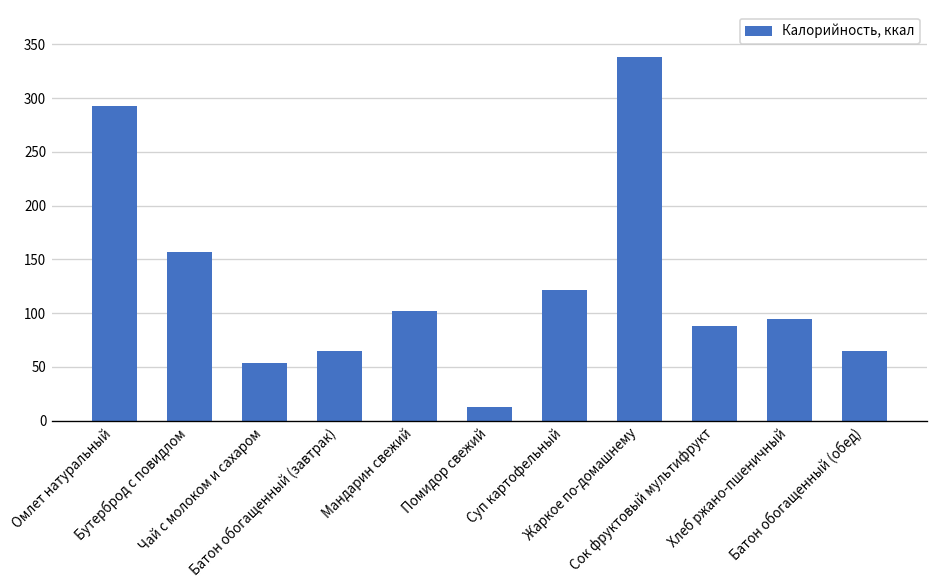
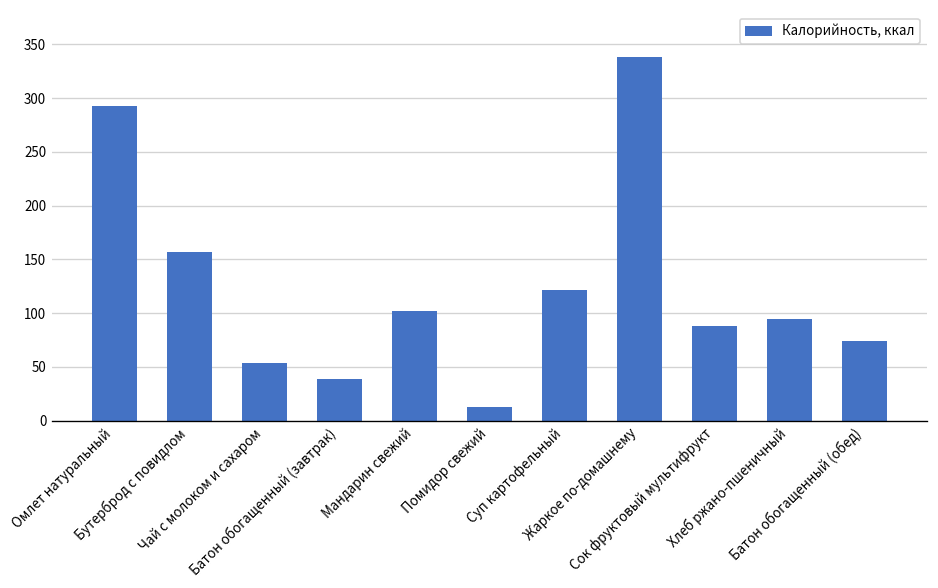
Батон обогащенный (завтрак): 60 -> 40
Батон обогащенный (обед): 60 -> 70
